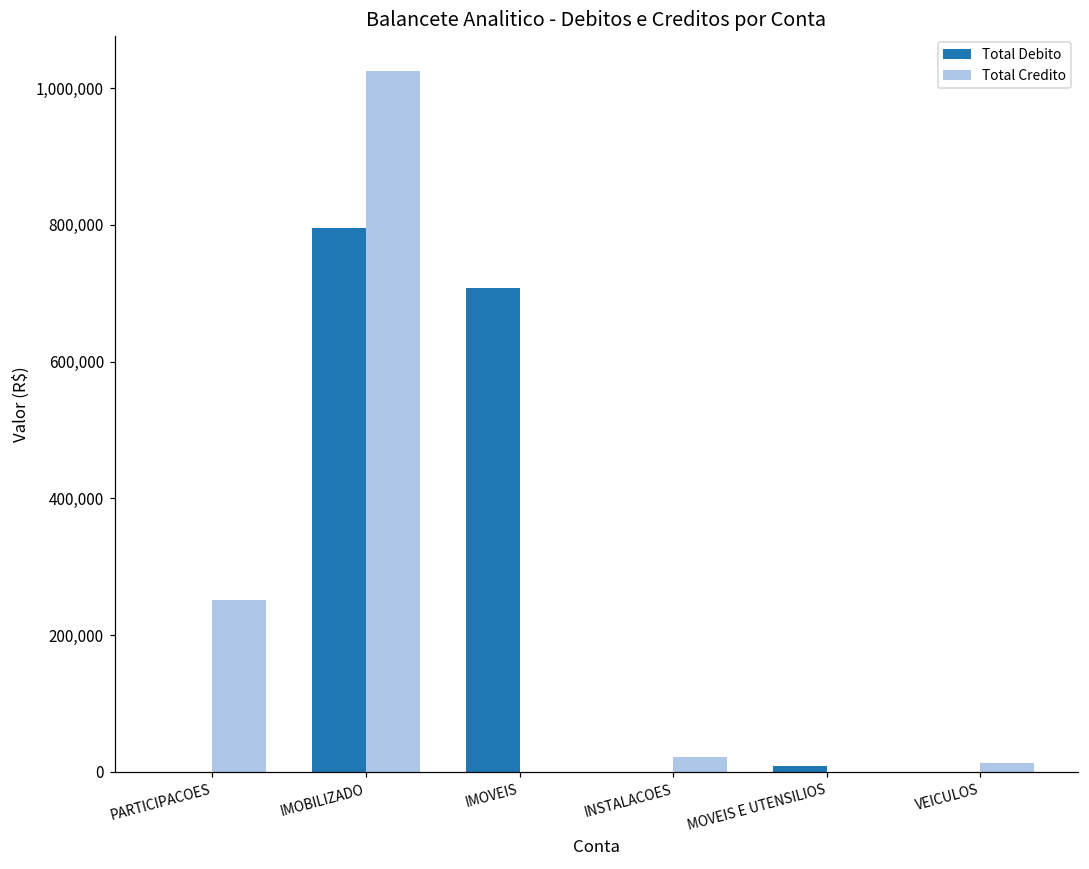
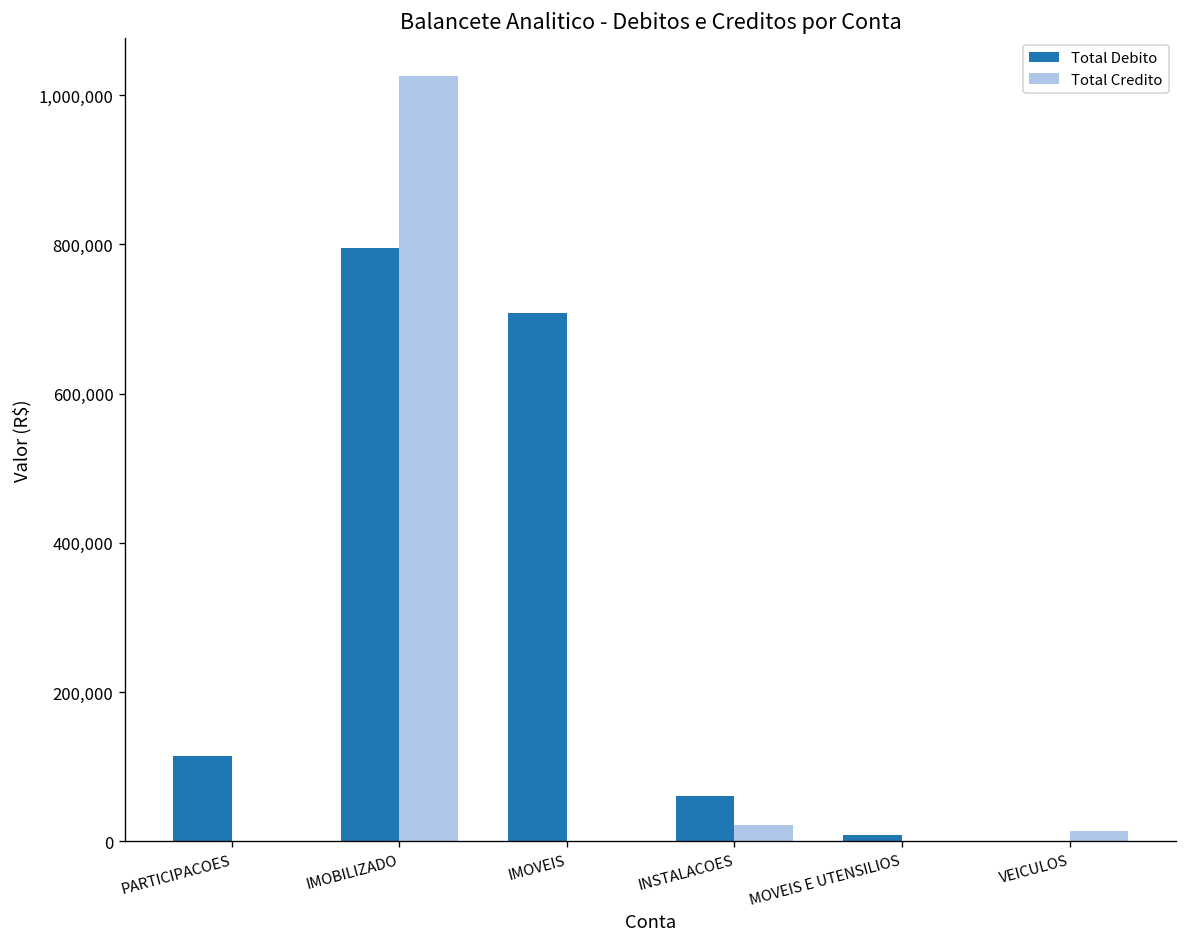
Total Debito, PARTICIPACOES: 0 -> 110,000
Total Credito, PARTICIPACOES: 250,000 -> 0
Total Debito, INSTALACOES: 0 -> 60,000
